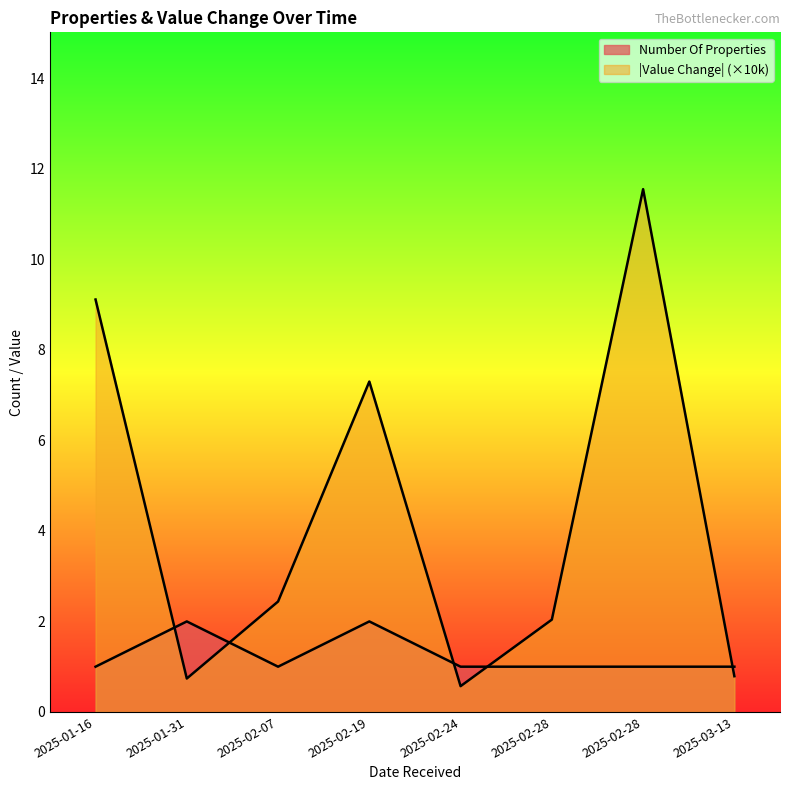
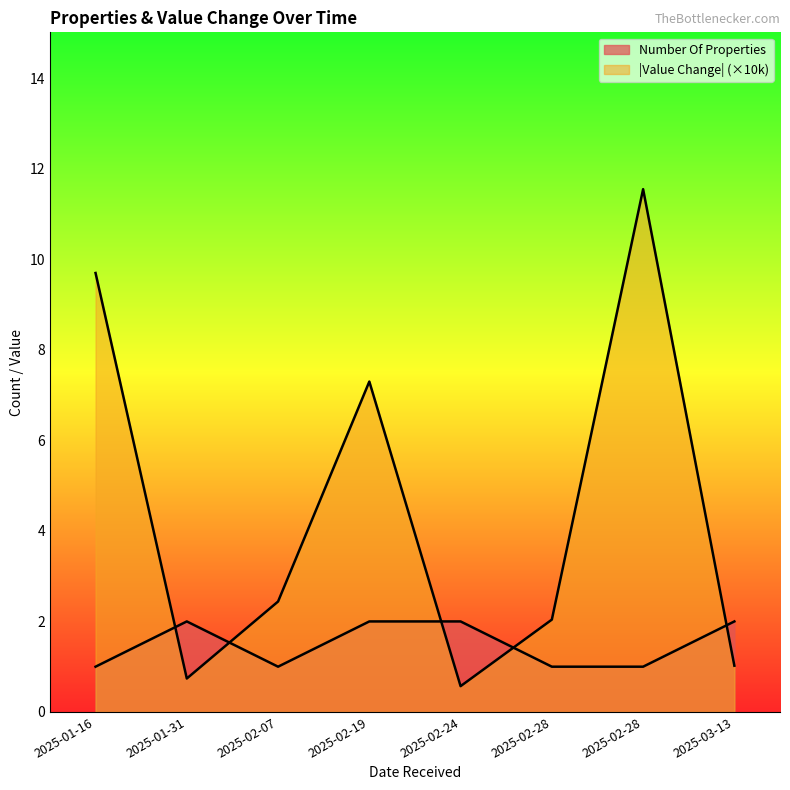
|Value Change| (×10k), 2025-01-16: 9.1 -> 9.7
Number Of Properties, 2025-02-24: 1 -> 2
Number Of Properties, 2025-03-13: 1 -> 2
|Value Change| (×10k), 2025-03-13: 0.8 -> 1.0
